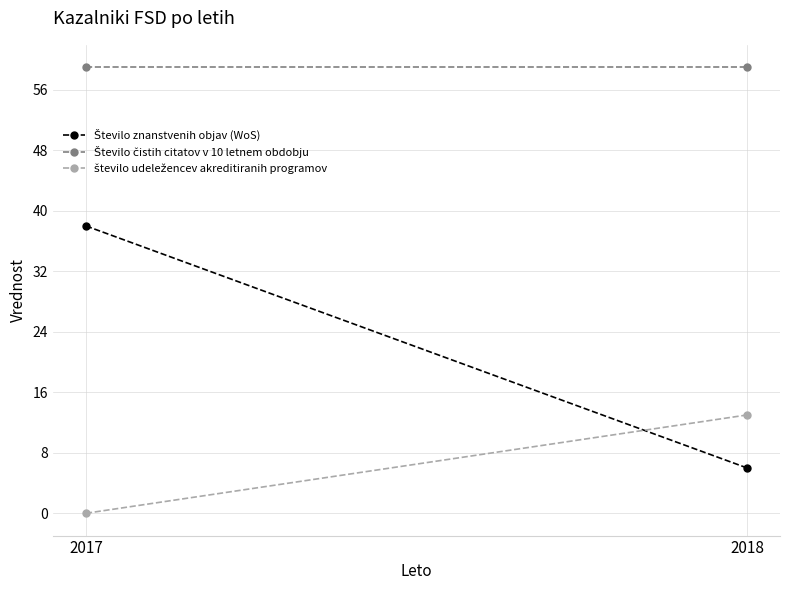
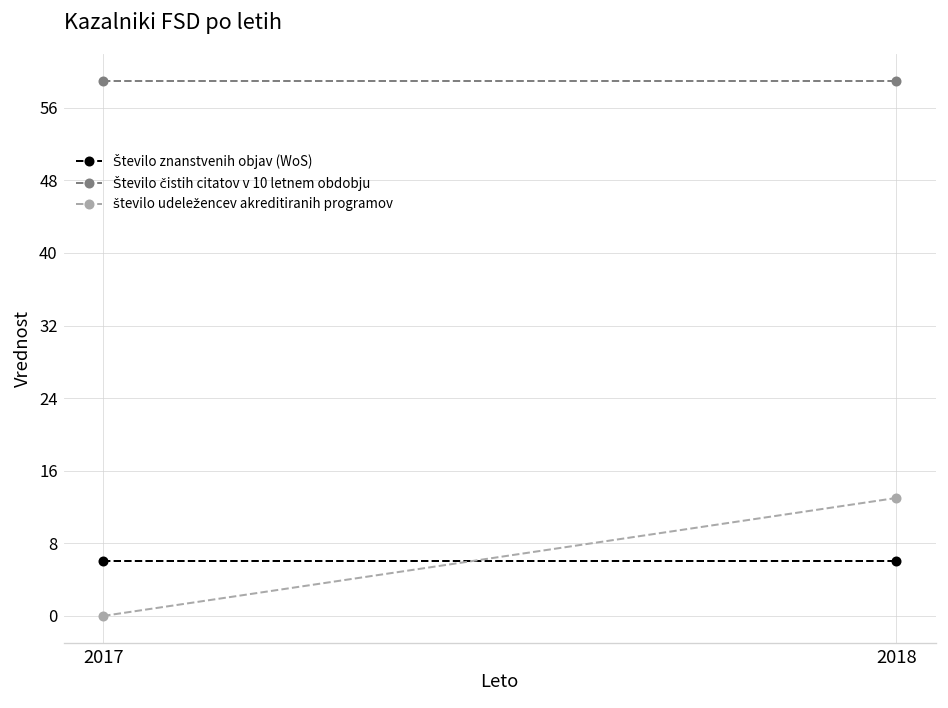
Število znanstvenih objav (WoS), 2017: 38 -> 6
